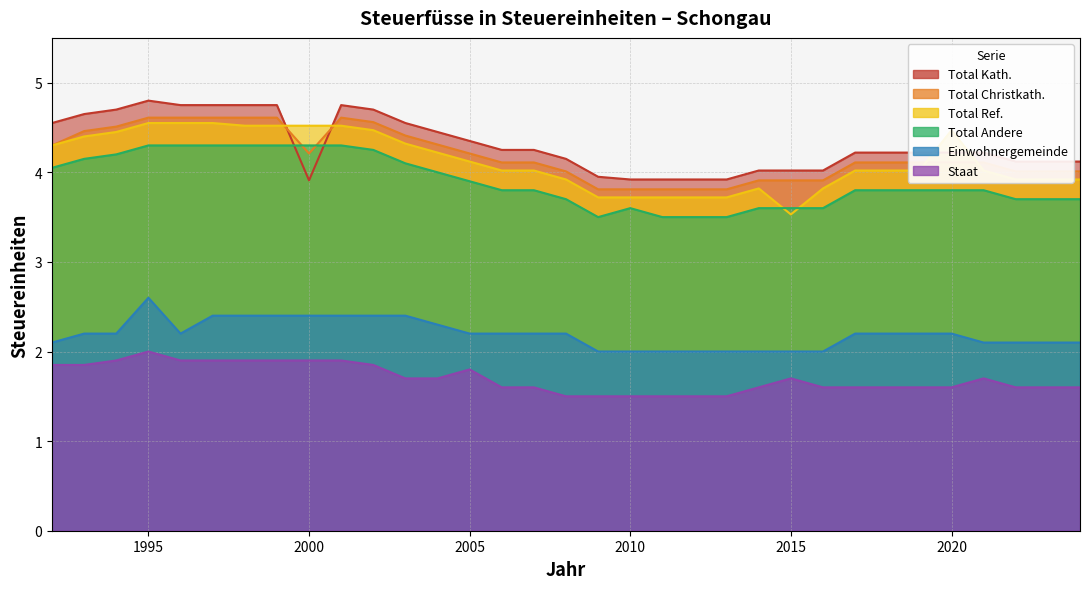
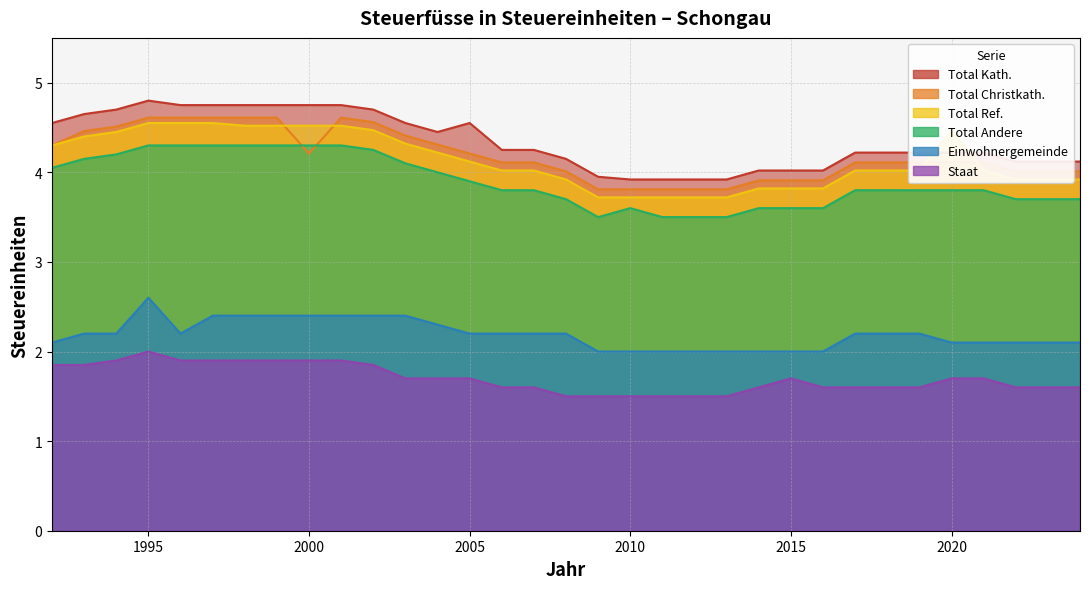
Total Kath., 2000: 3.9 -> 4.8
Total Kath., 2005: 4.4 -> 4.6
Staat, 2005: 1.8 -> 1.7
Total Ref., 2015: 3.5 -> 3.8
Einwohnergemeinde, 2020: 2.2 -> 2.1
Staat, 2020: 1.6 -> 1.7
